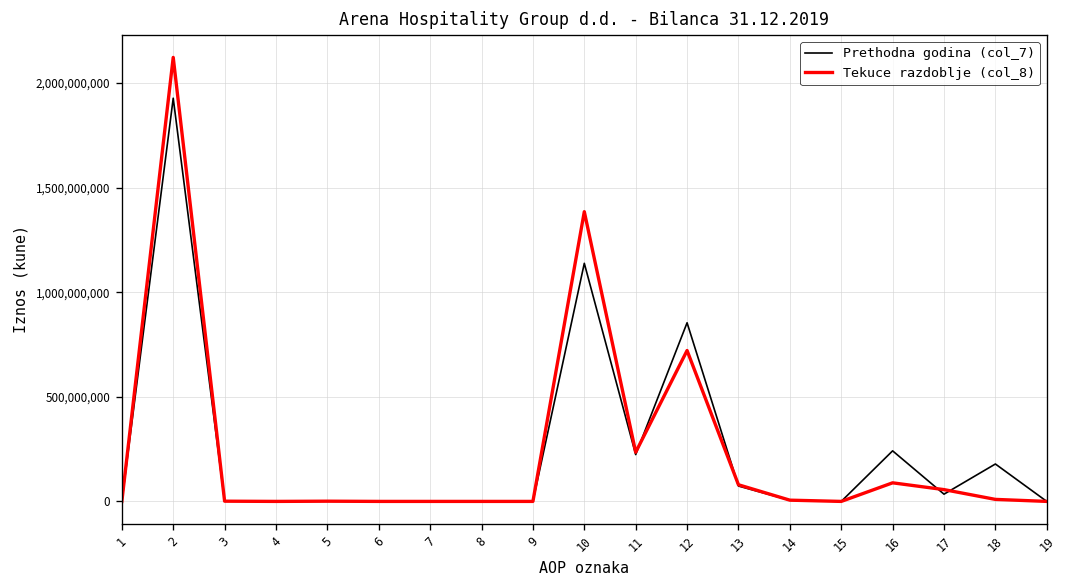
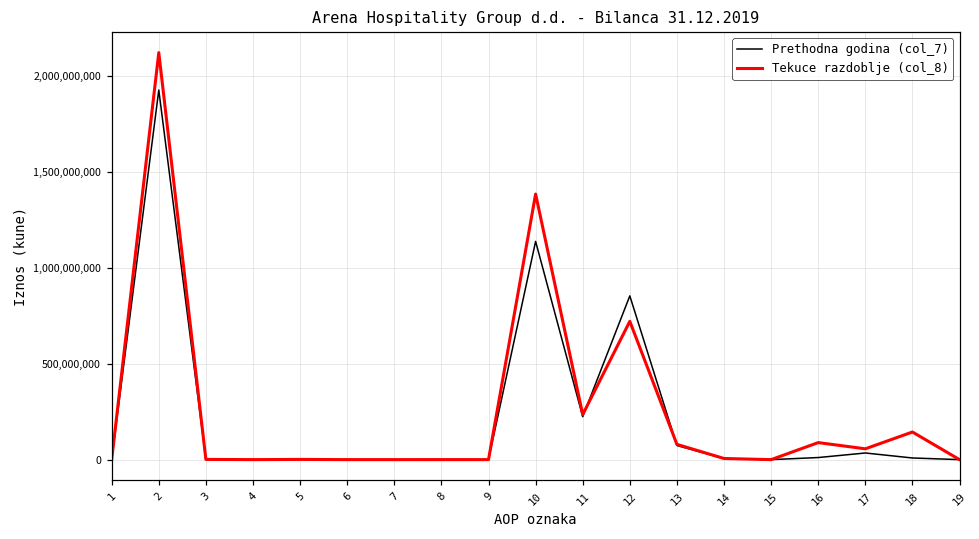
Prethodna godina (col_7), 16: 240,000,000 -> 10,000,000
Prethodna godina (col_7), 18: 180,000,000 -> 10,000,000
Tekuce razdoblje (col_8), 18: 10,000,000 -> 140,000,000
